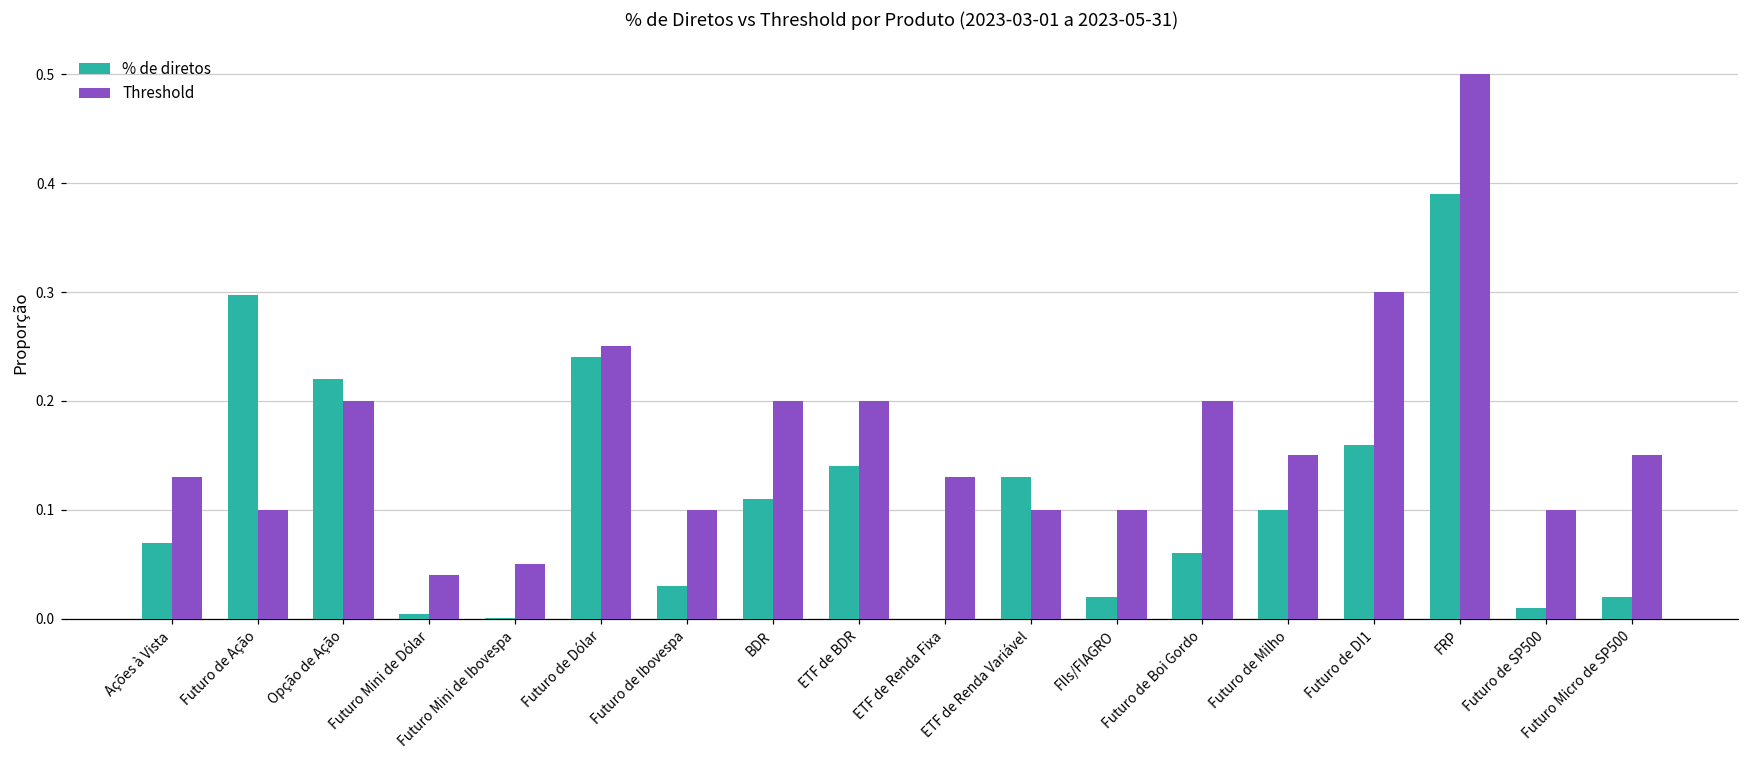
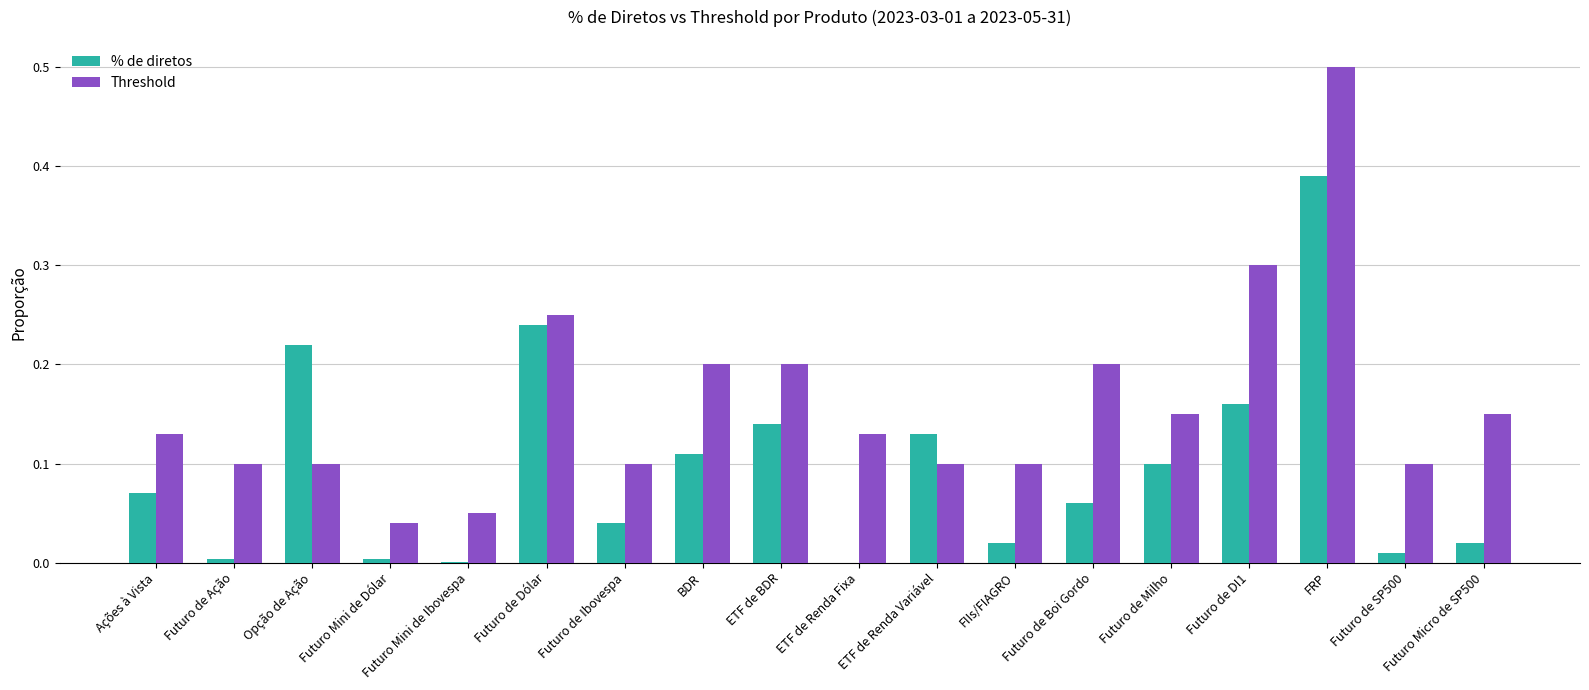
% de diretos, Futuro de Ação: 0.30 -> 0.00
Threshold, Opção de Ação: 0.2 -> 0.1
% de diretos, Futuro de Ibovespa: 0.03 -> 0.04
